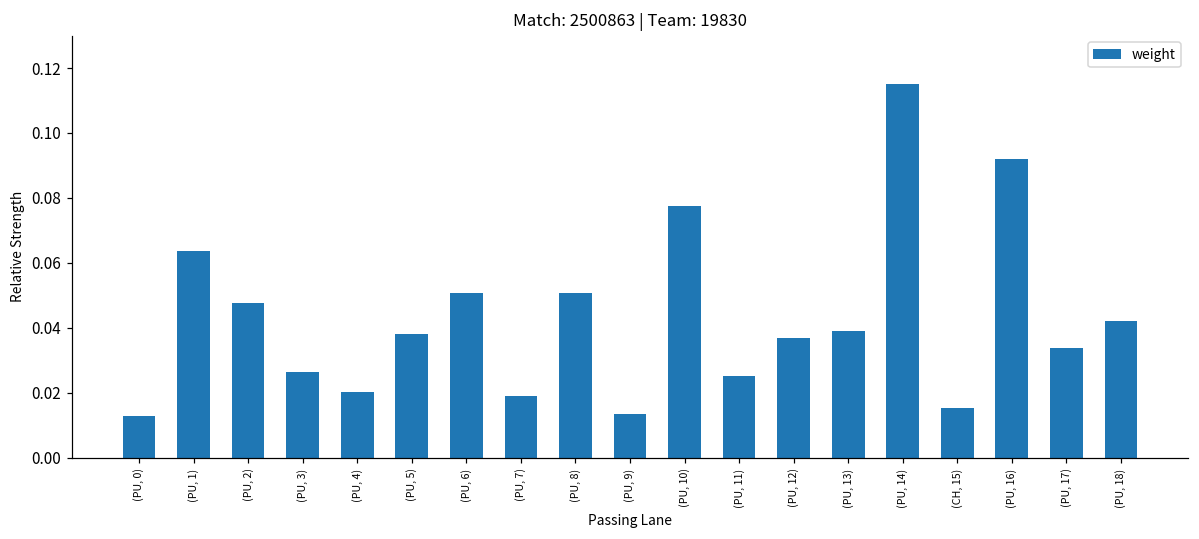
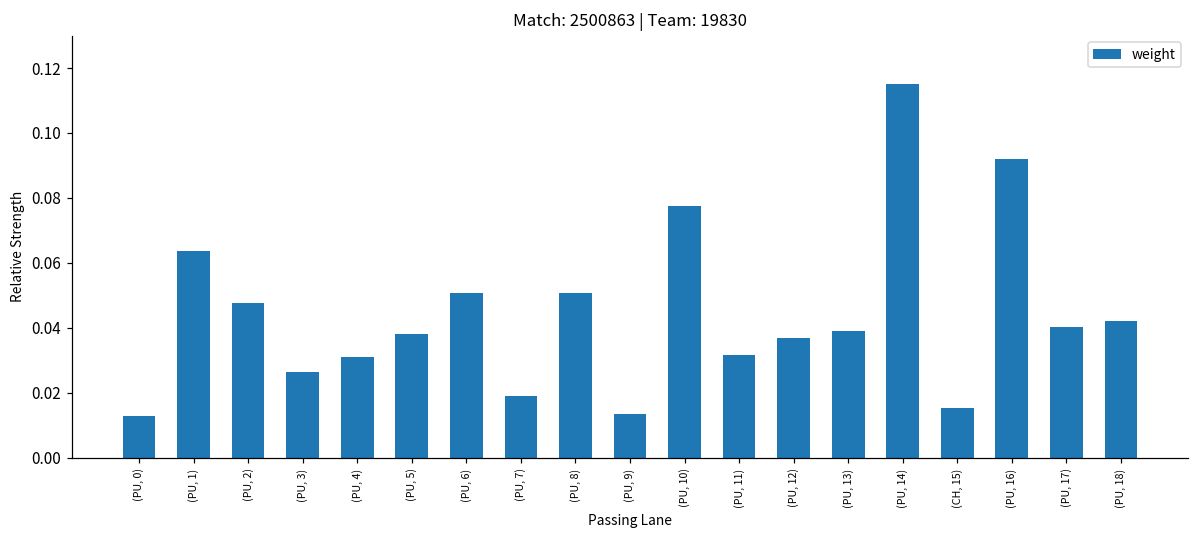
(PU, 4): 0.020 -> 0.031
(PU, 11): 0.025 -> 0.032
(PU, 17): 0.034 -> 0.040
